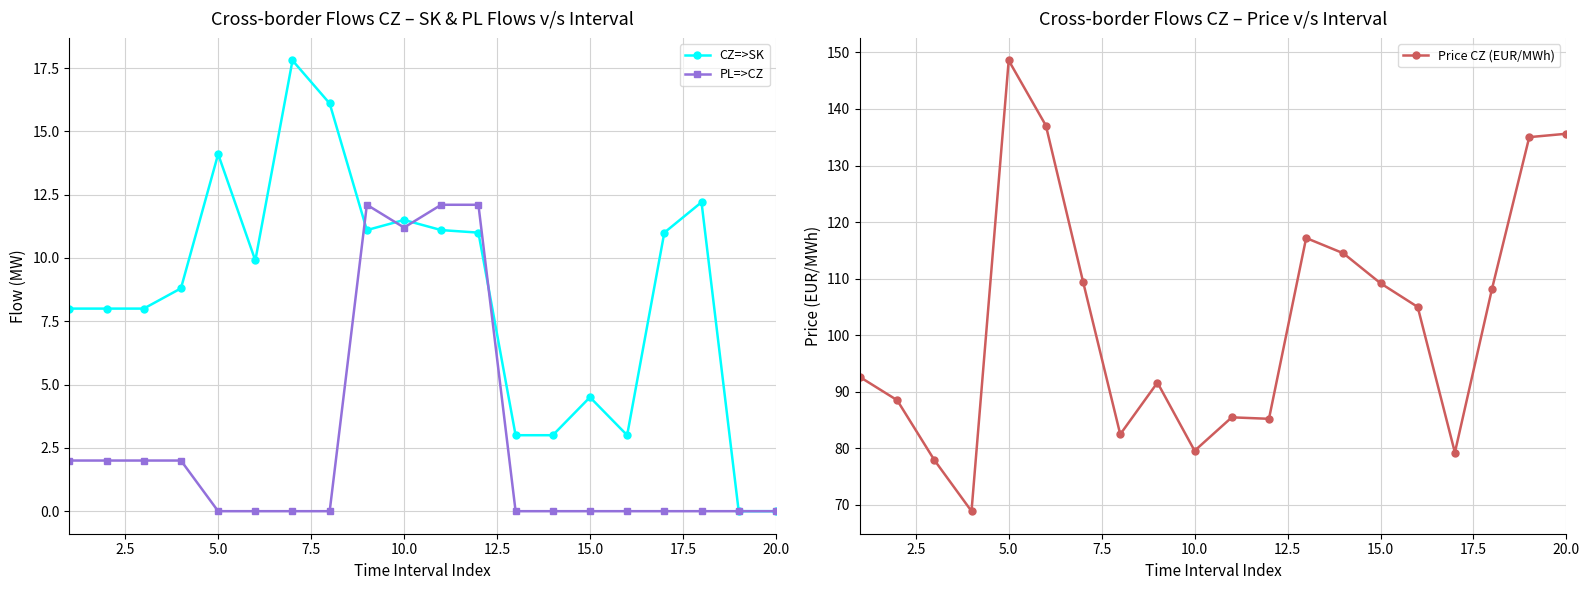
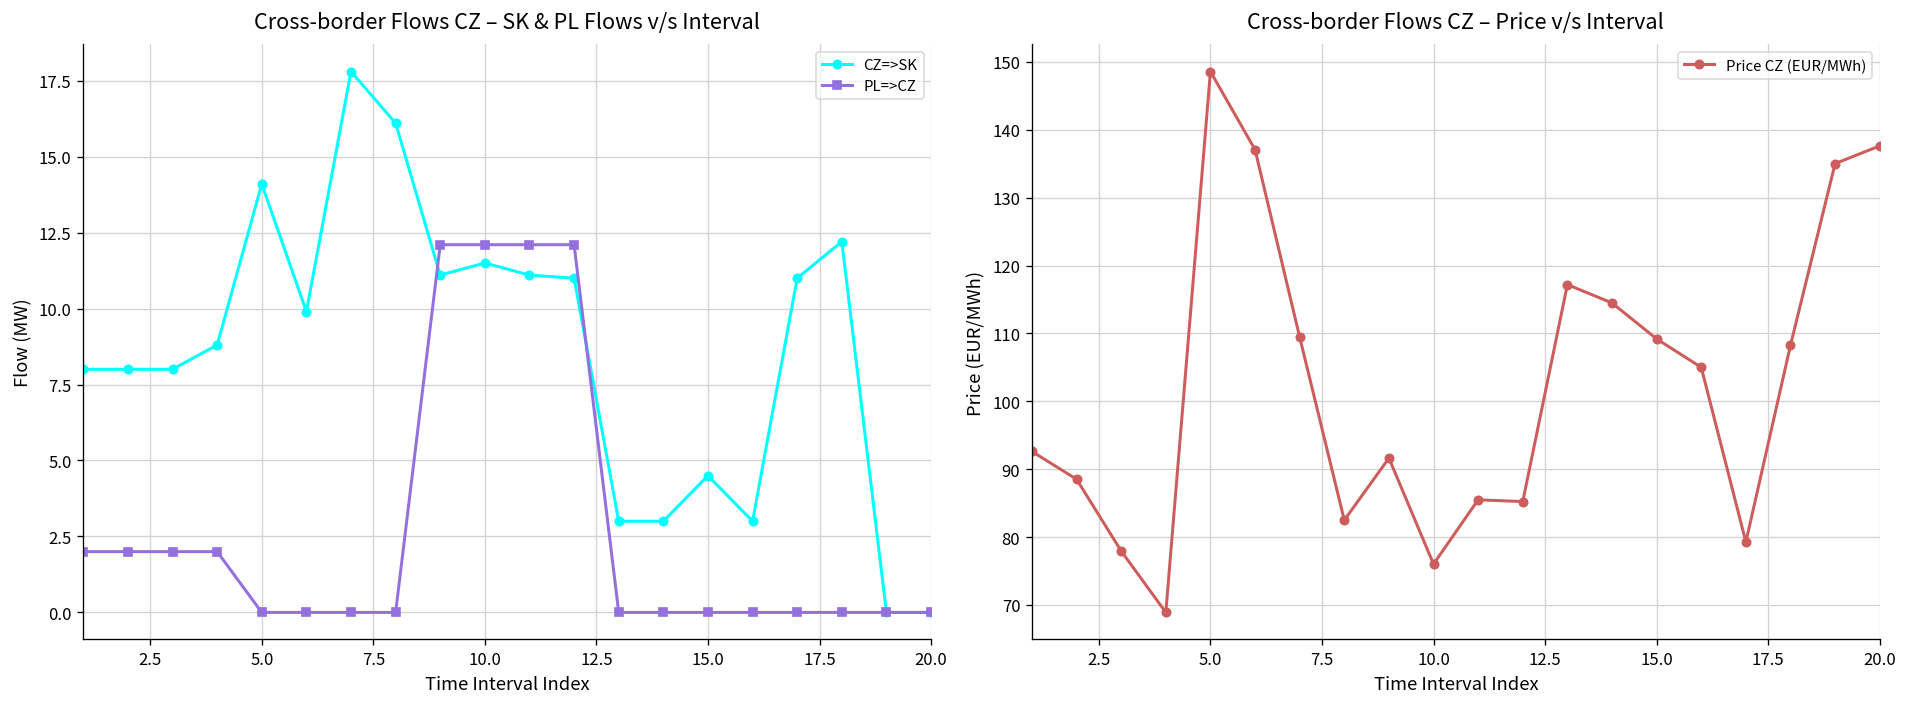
Cross-border Flows CZ – SK & PL Flows v/s Interval, PL=>CZ, 10.0: 11.2 -> 12.1
Cross-border Flows CZ – Price v/s Interval, 10.0: 80 -> 76
Cross-border Flows CZ – Price v/s Interval, 20.0: 136 -> 138
